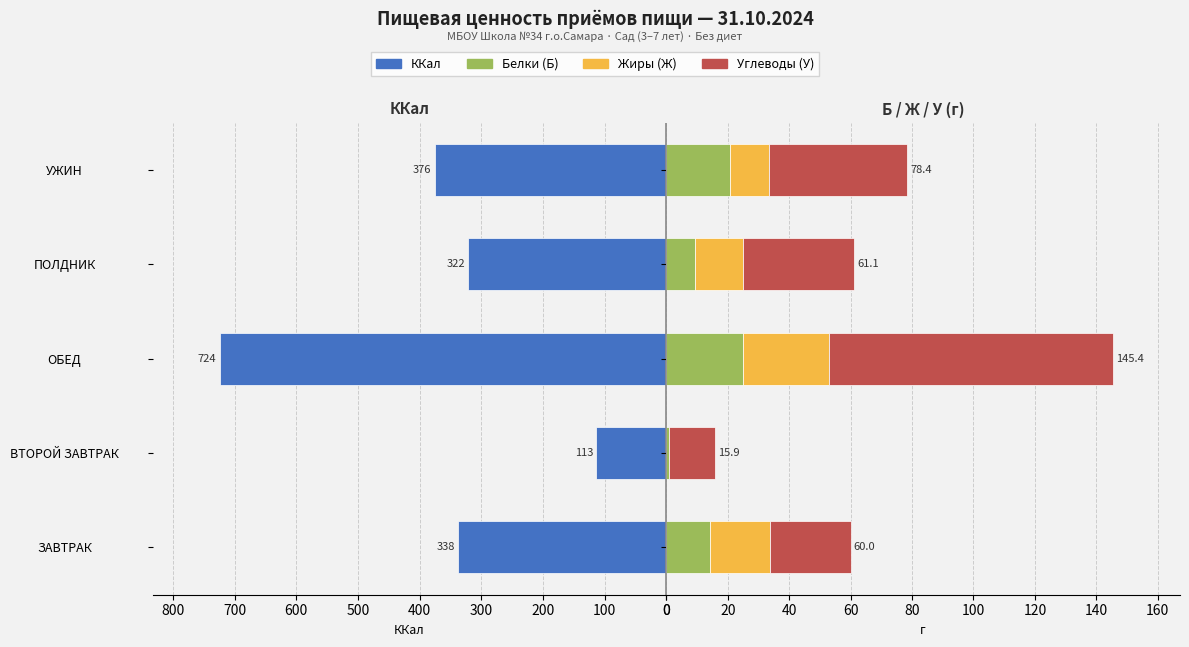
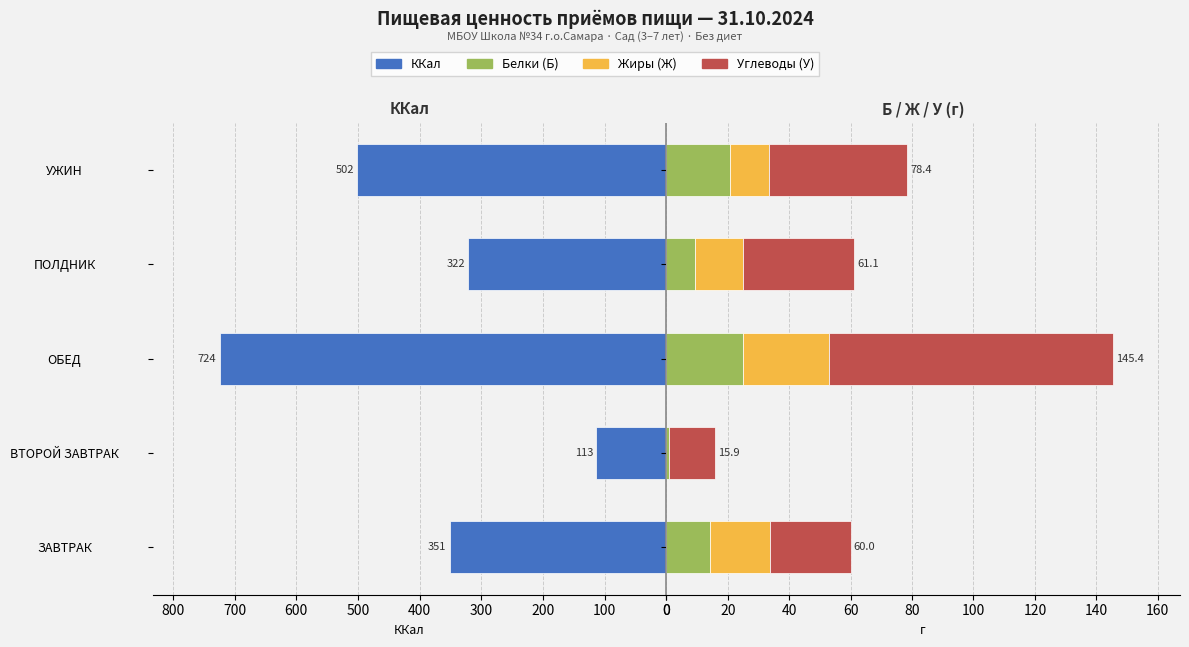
ККал, УЖИН: 376 -> 502
ККал, ЗАВТРАК: 338 -> 351
